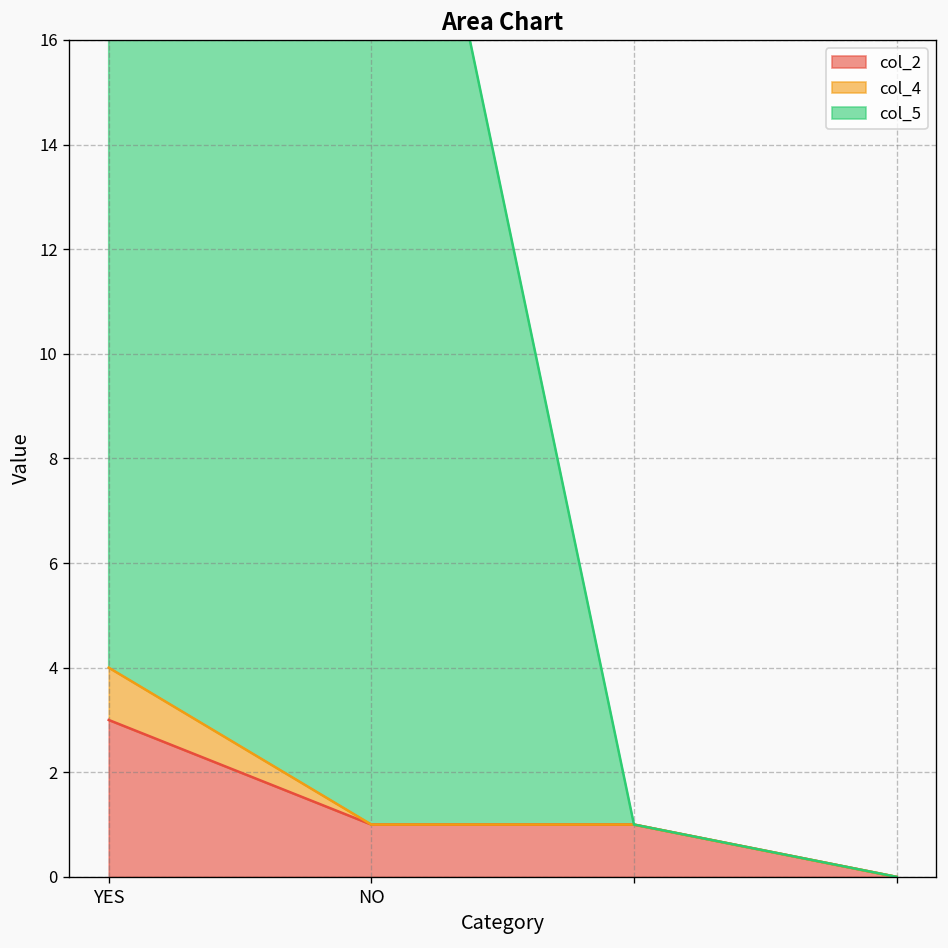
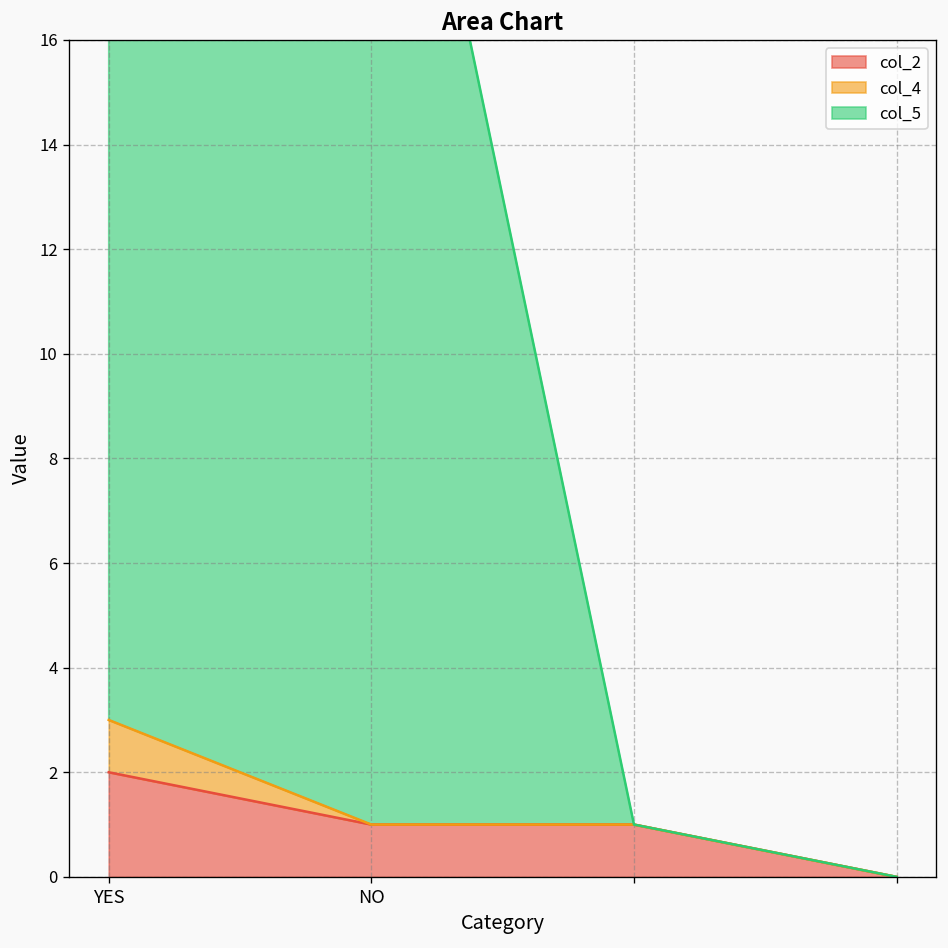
col_2, YES: 3 -> 2
